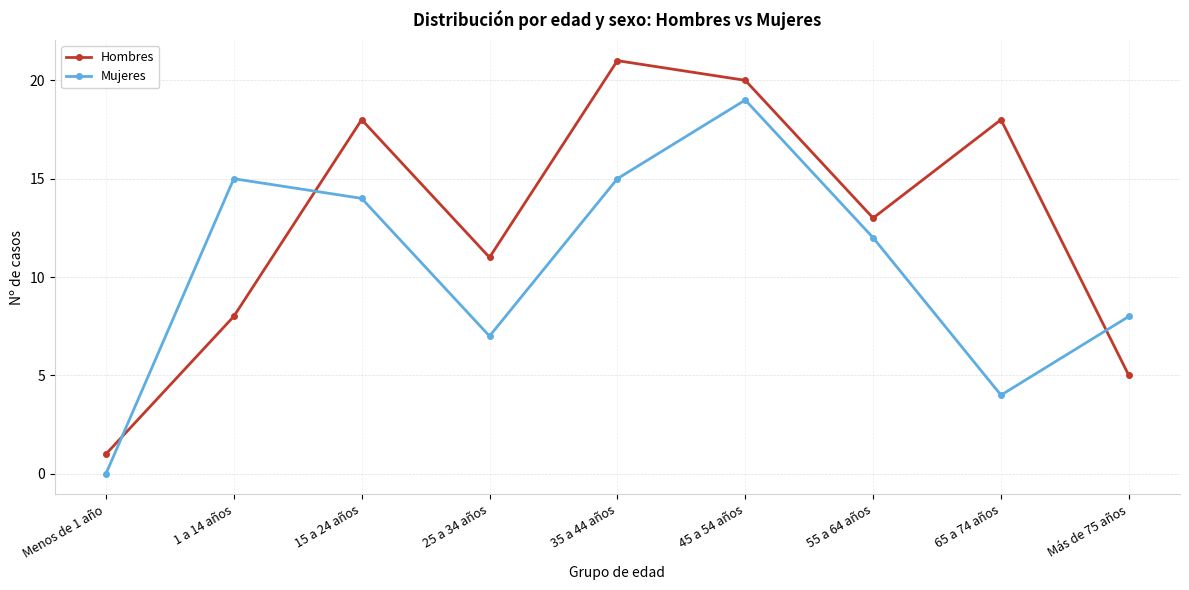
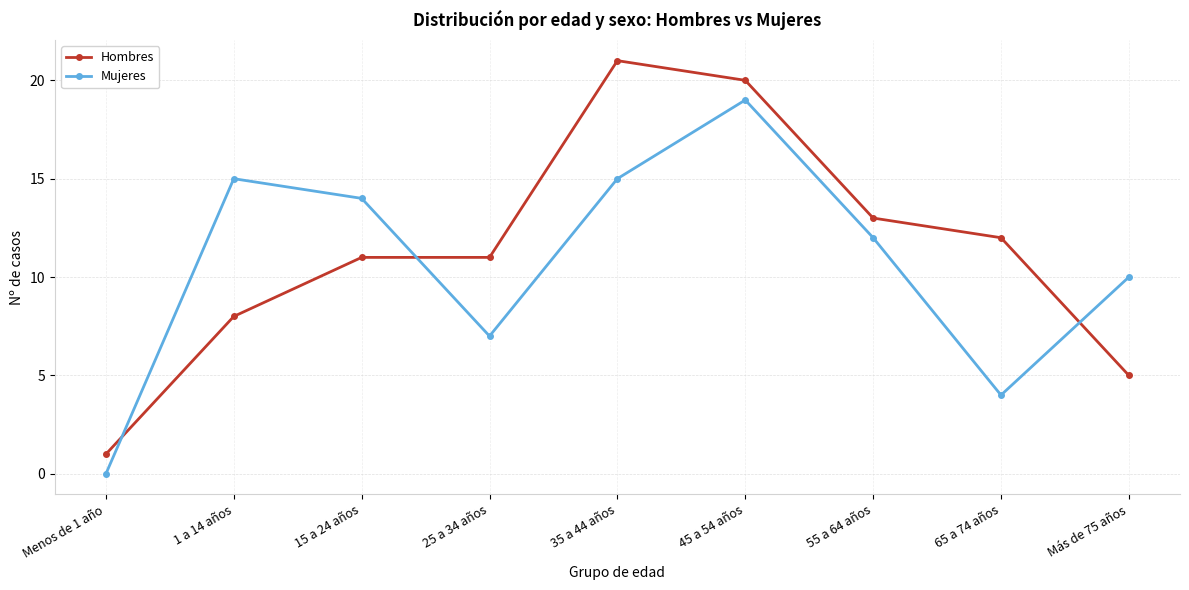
Hombres, 15 a 24 años: 18 -> 11
Hombres, 65 a 74 años: 18 -> 12
Mujeres, Más de 75 años: 8 -> 10
